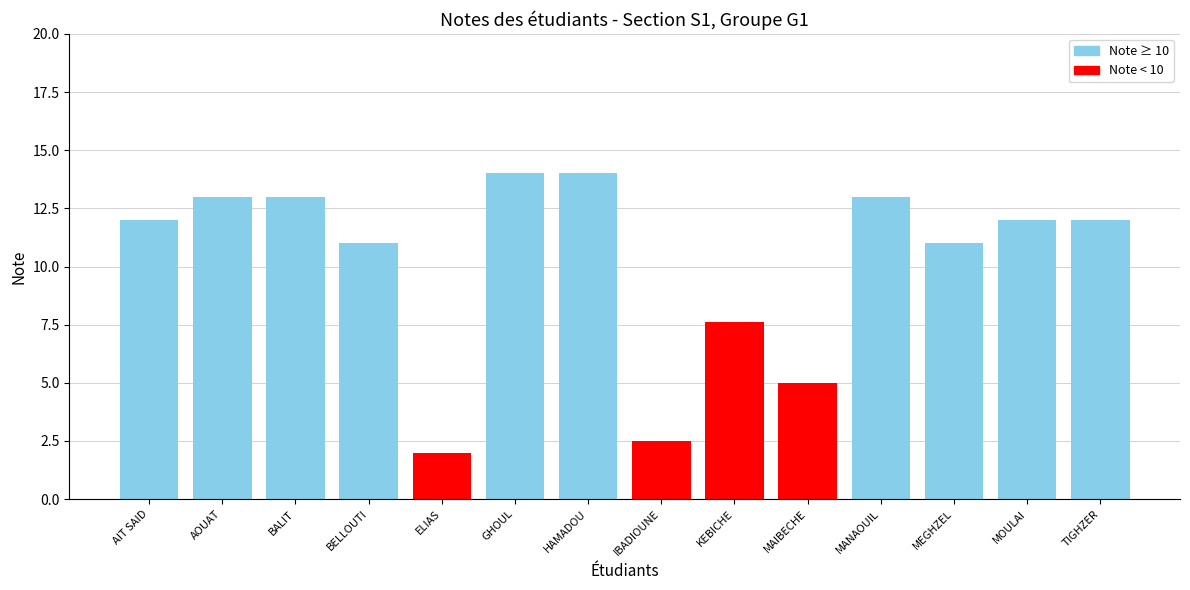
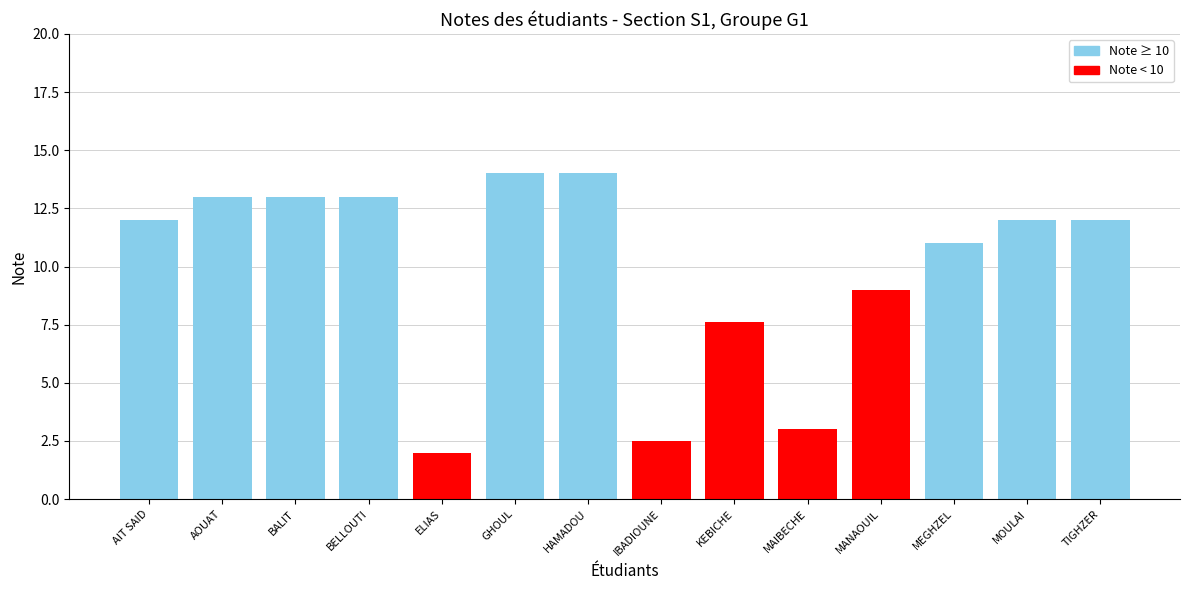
BELLOUTI: 11 -> 13
MAIBECHE: 5 -> 3
MANAOUIL: 13 -> 9
